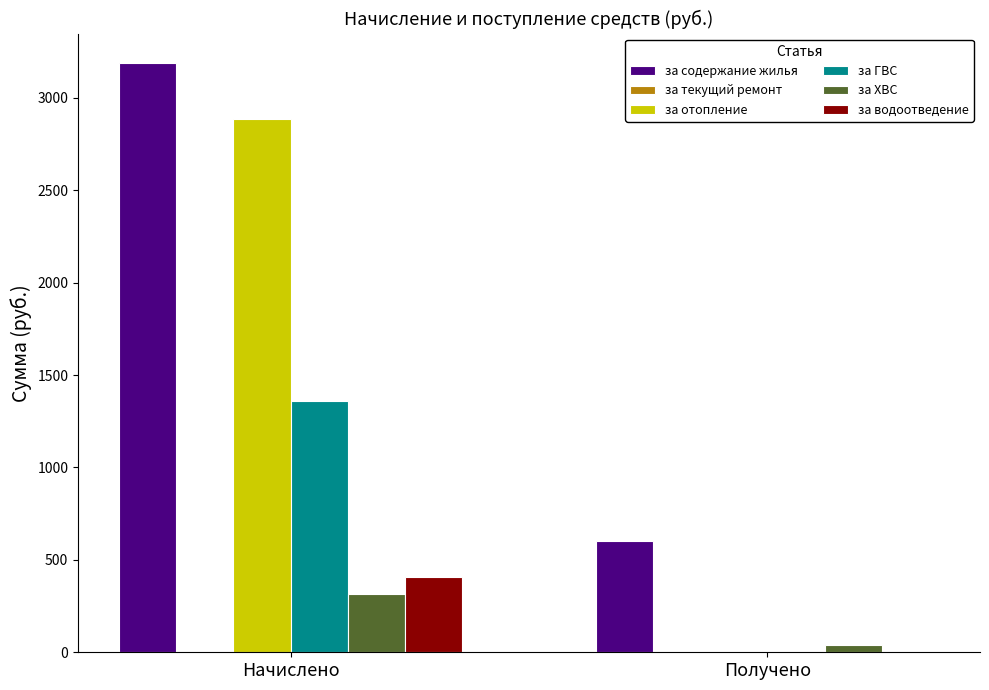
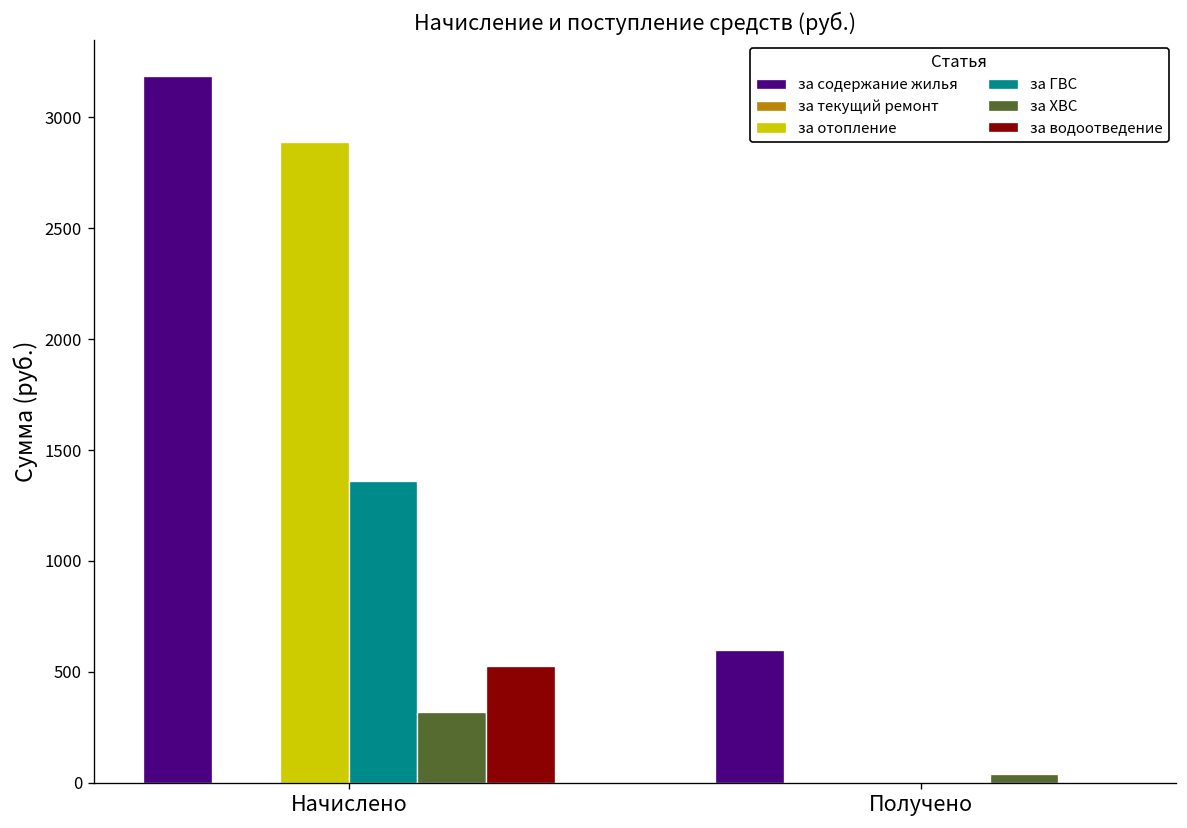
за водоотведение, Начислено: 410 -> 530
